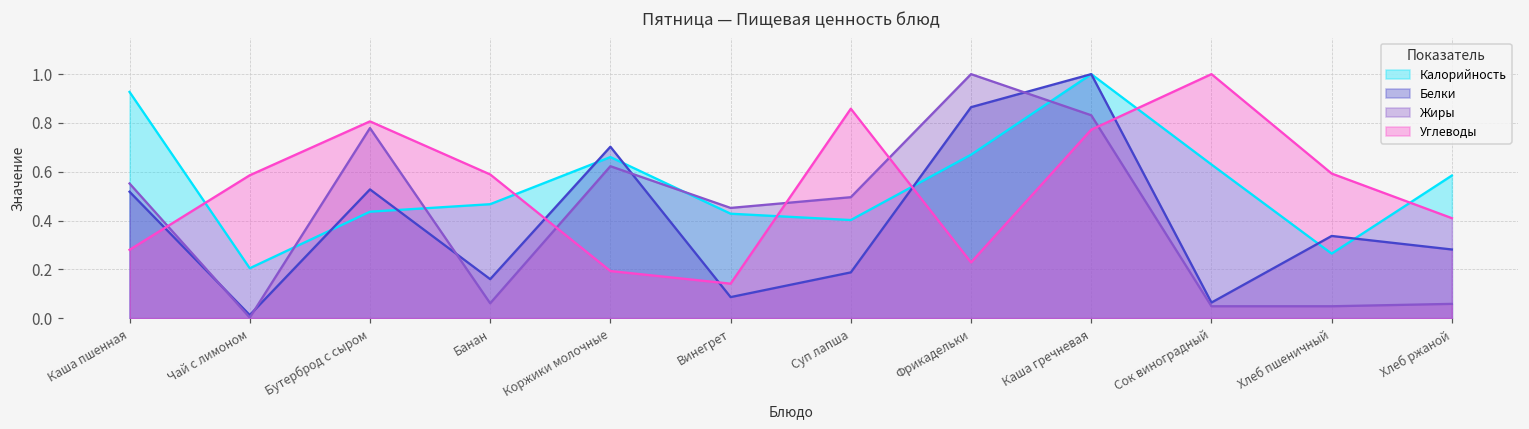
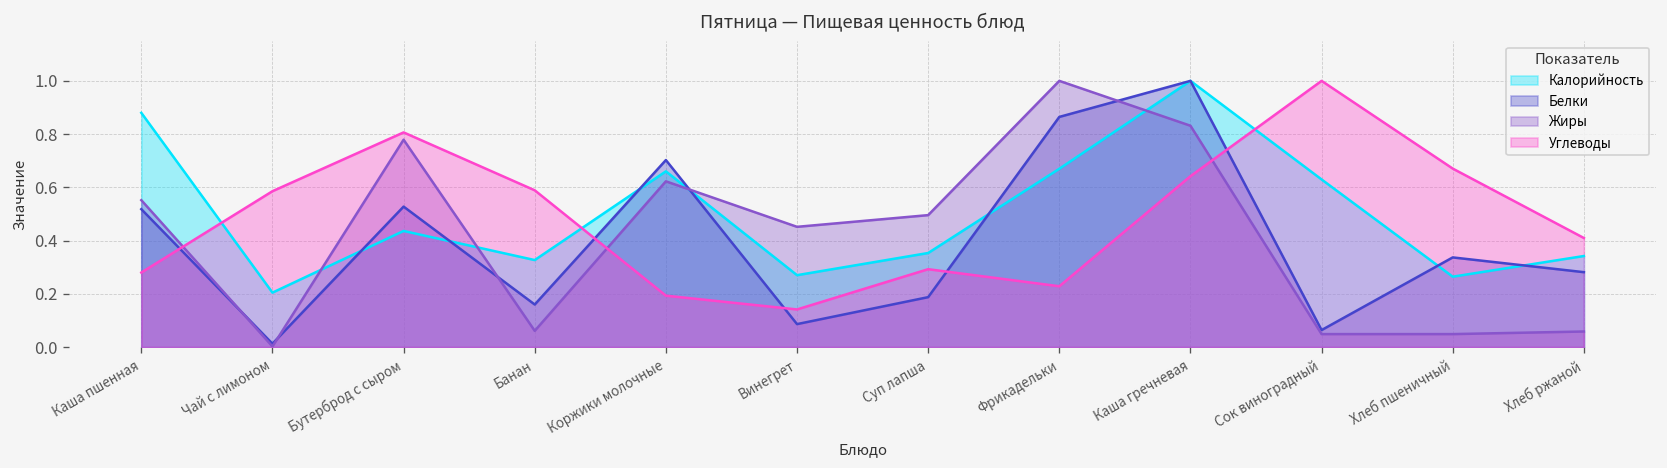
Калорийность, Каша пшенная: 0.93 -> 0.88
Калорийность, Банан: 0.47 -> 0.33
Калорийность, Винегрет: 0.43 -> 0.27
Калорийность, Суп лапша: 0.40 -> 0.35
Углеводы, Суп лапша: 0.86 -> 0.29
Углеводы, Каша гречневая: 0.77 -> 0.64
Углеводы, Хлеб пшеничный: 0.59 -> 0.67
Калорийность, Хлеб ржаной: 0.58 -> 0.34
